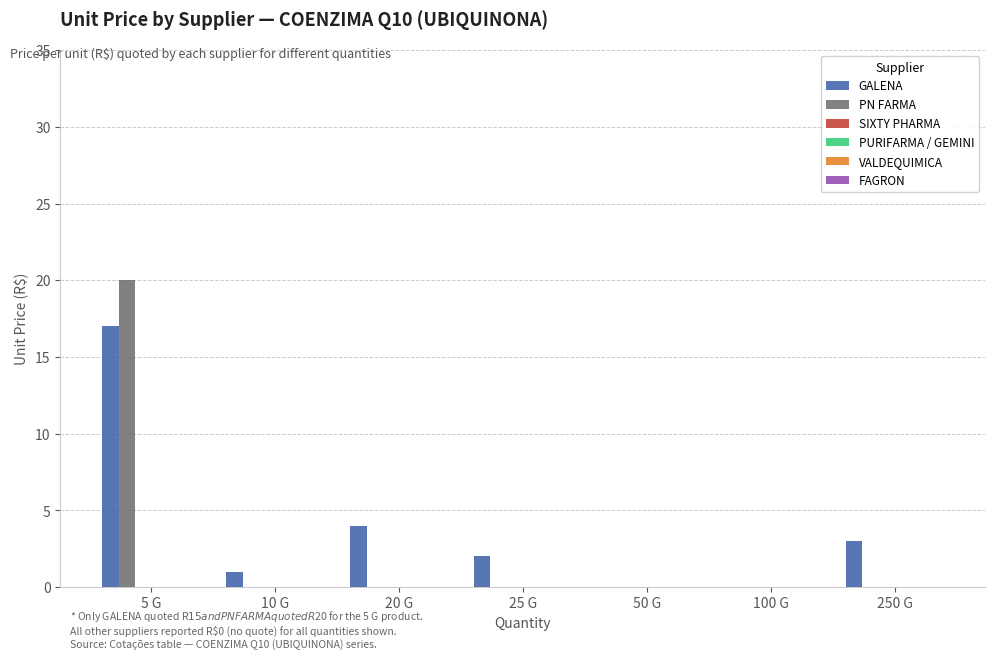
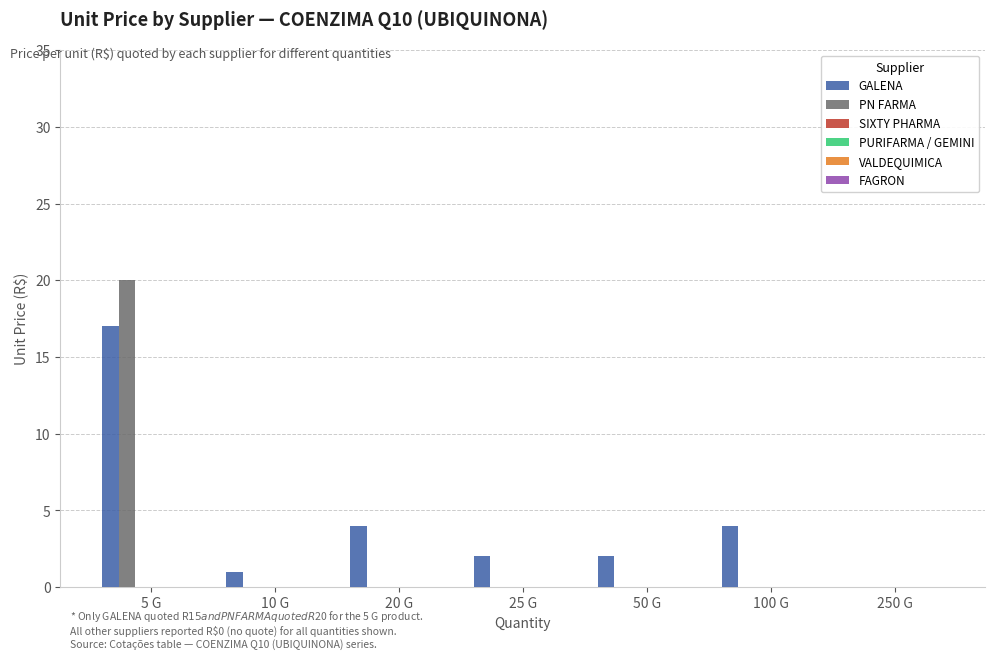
GALENA, 50 G: 0 -> 2
GALENA, 100 G: 0 -> 4
GALENA, 250 G: 3 -> 0
